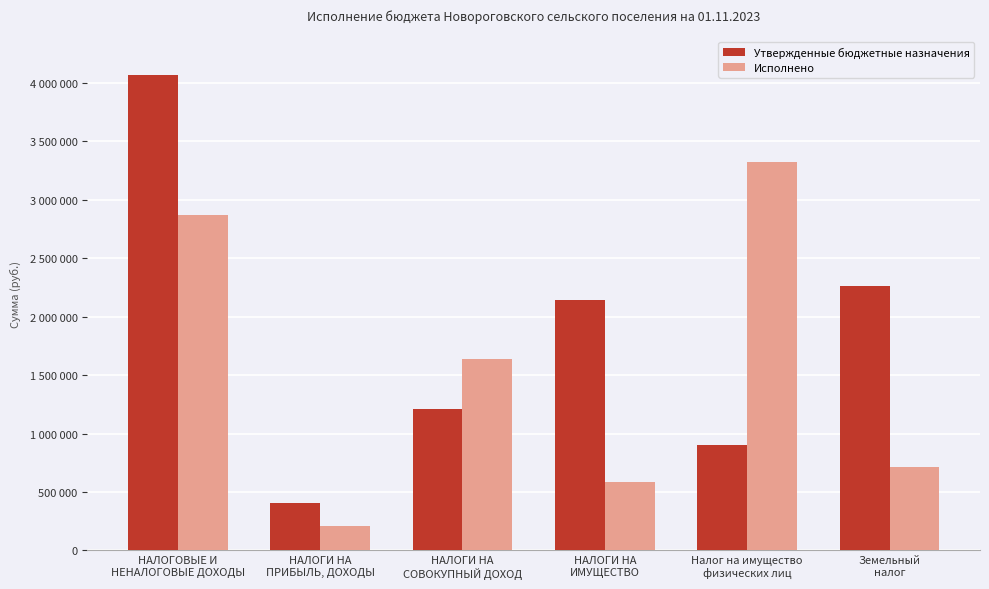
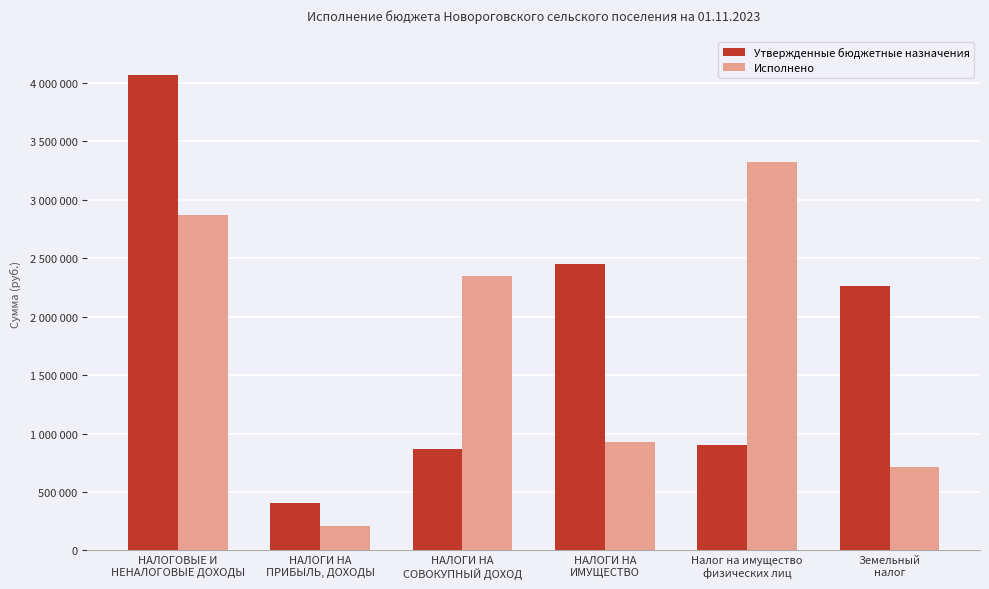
Утвержденные бюджетные назначения, НАЛОГИ НА СОВОКУПНЫЙ ДОХОД: 1210000 -> 870000
Исполнено, НАЛОГИ НА СОВОКУПНЫЙ ДОХОД: 1640000 -> 2350000
Утвержденные бюджетные назначения, НАЛОГИ НА ИМУЩЕСТВО: 2140000 -> 2450000
Исполнено, НАЛОГИ НА ИМУЩЕСТВО: 580000 -> 930000
